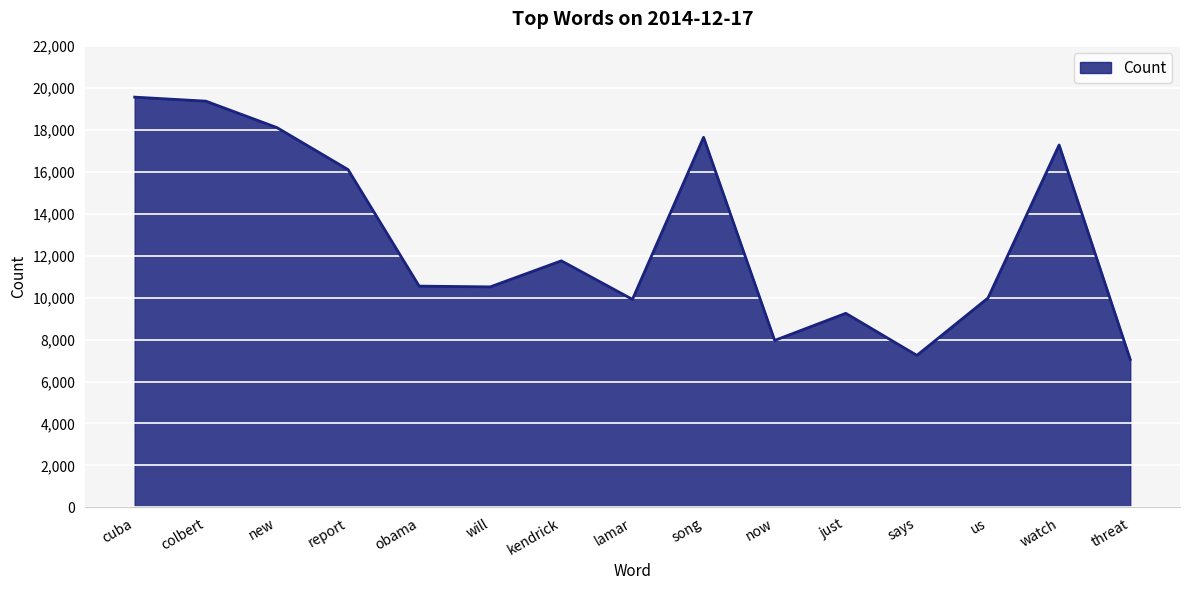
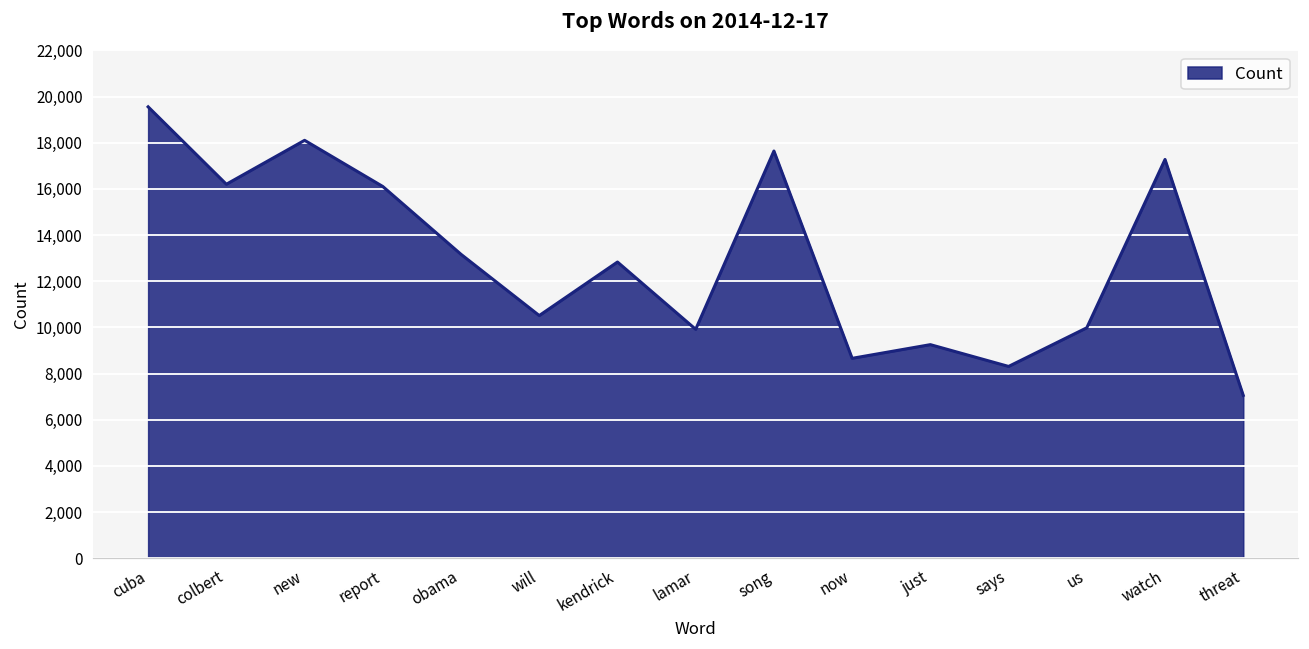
colbert: 19,400 -> 16,200
obama: 10,500 -> 13,200
kendrick: 11,800 -> 12,800
now: 8,000 -> 8,700
says: 7,200 -> 8,300
